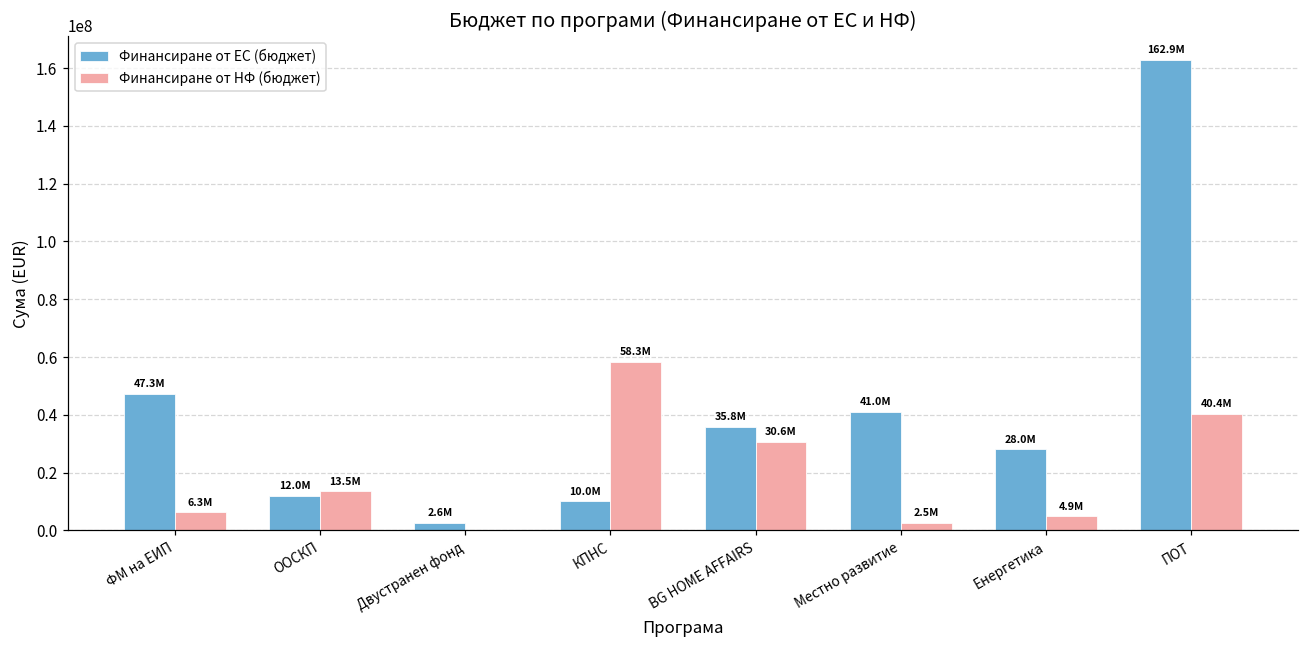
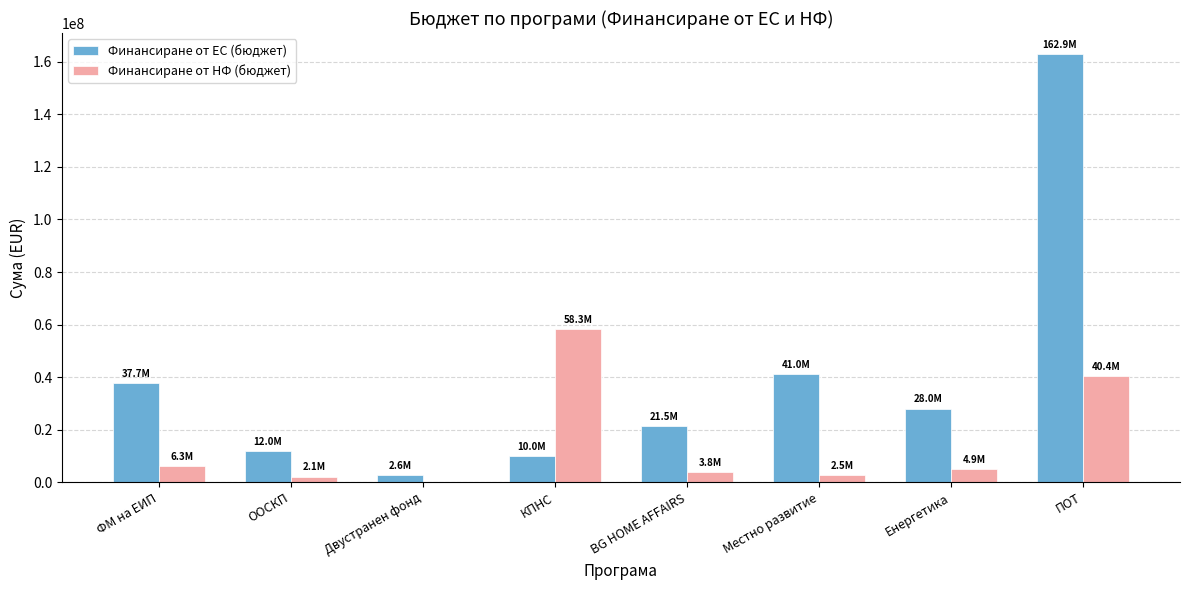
Финансиране от ЕС (бюджет), ФМ на ЕИП: 47.3M -> 37.7M
Финансиране от НФ (бюджет), ООСКП: 13.5M -> 2.1M
Финансиране от ЕС (бюджет), BG HOME AFFAIRS: 35.8M -> 21.5M
Финансиране от НФ (бюджет), BG HOME AFFAIRS: 30.6M -> 3.8M
